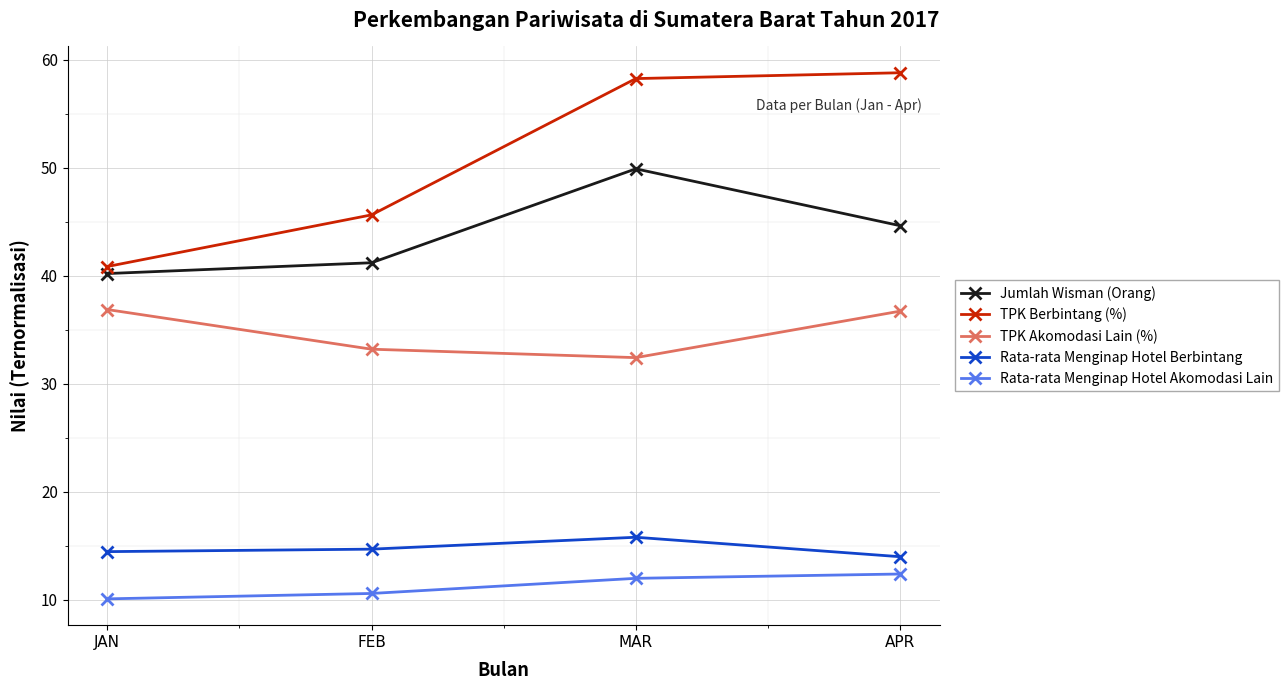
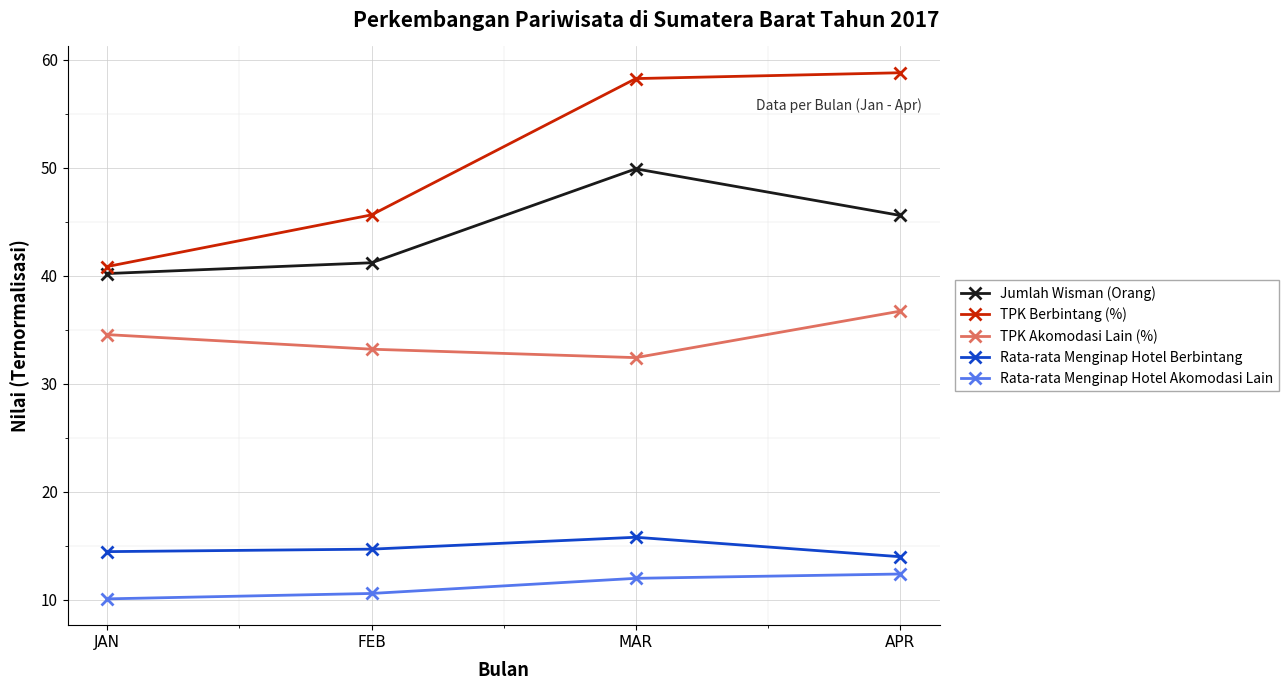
TPK Akomodasi Lain (%), JAN: 36.9 -> 34.6
Jumlah Wisman (Orang), APR: 44.6 -> 45.6
